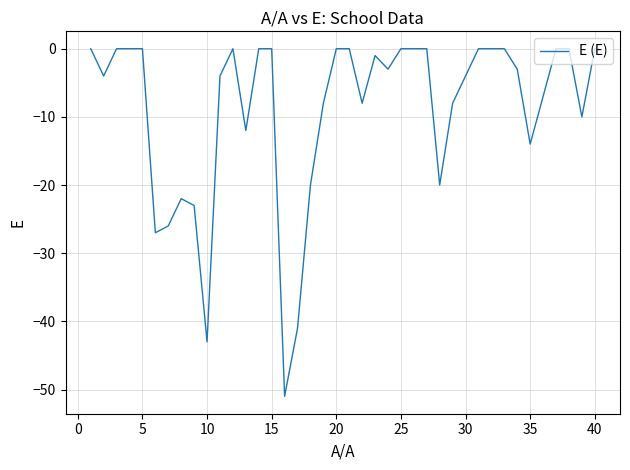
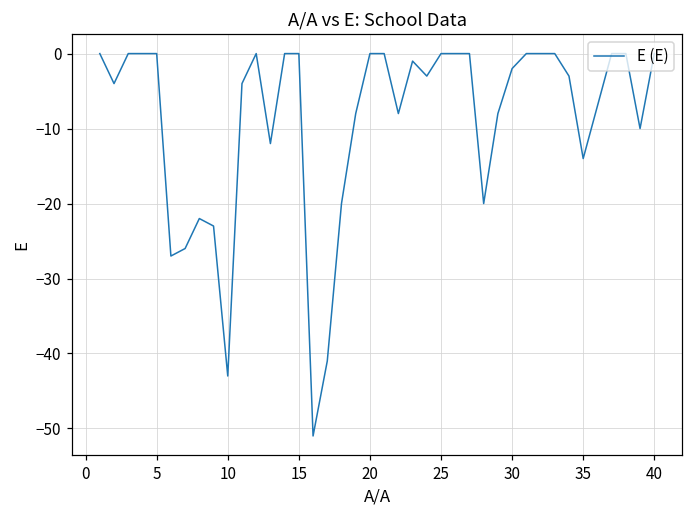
30: -4 -> -2
